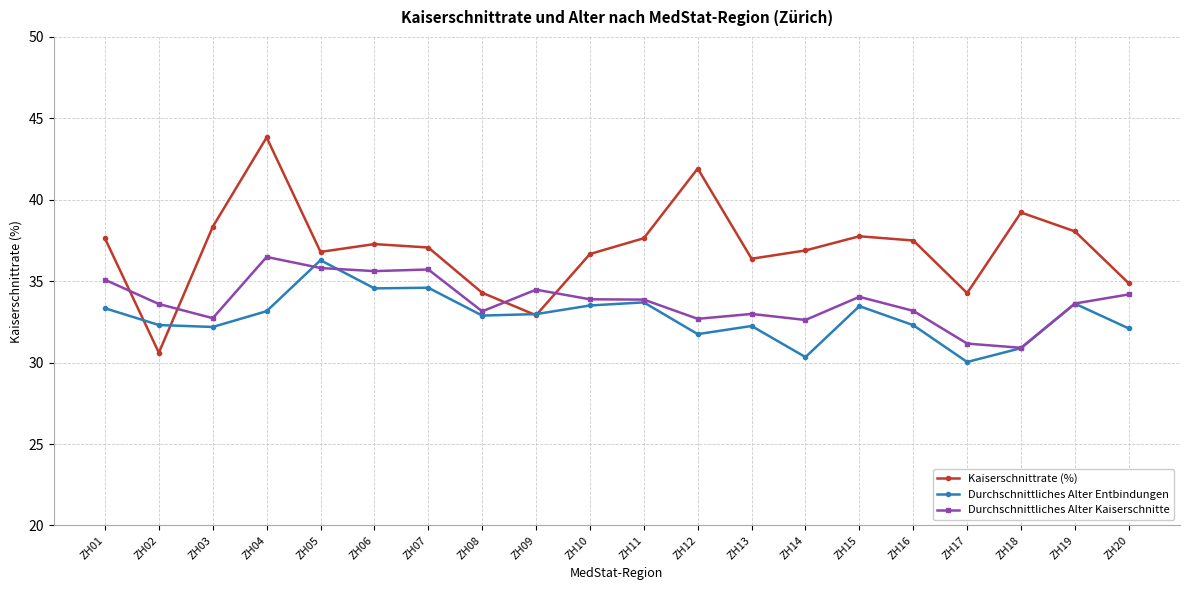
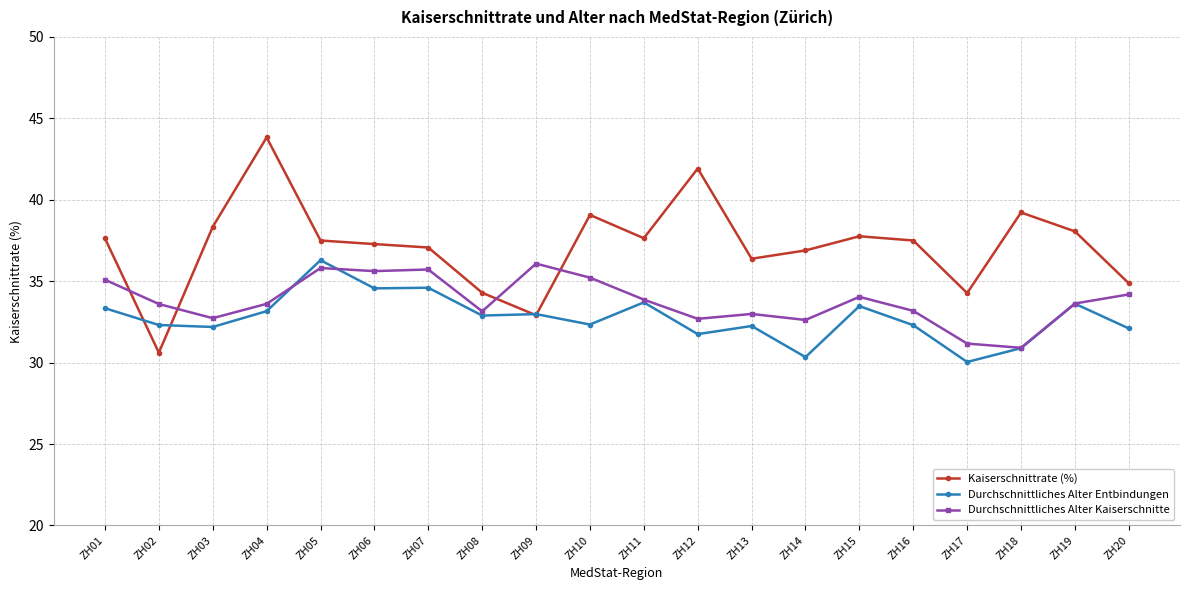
Durchschnittliches Alter Kaiserschnitte, ZH04: 36.5 -> 33.6
Kaiserschnittrate (%), ZH05: 36.8 -> 37.5
Durchschnittliches Alter Kaiserschnitte, ZH09: 34.5 -> 36.1
Kaiserschnittrate (%), ZH10: 36.7 -> 39.1
Durchschnittliches Alter Entbindungen, ZH10: 33.5 -> 32.3
Durchschnittliches Alter Kaiserschnitte, ZH10: 33.9 -> 35.2
